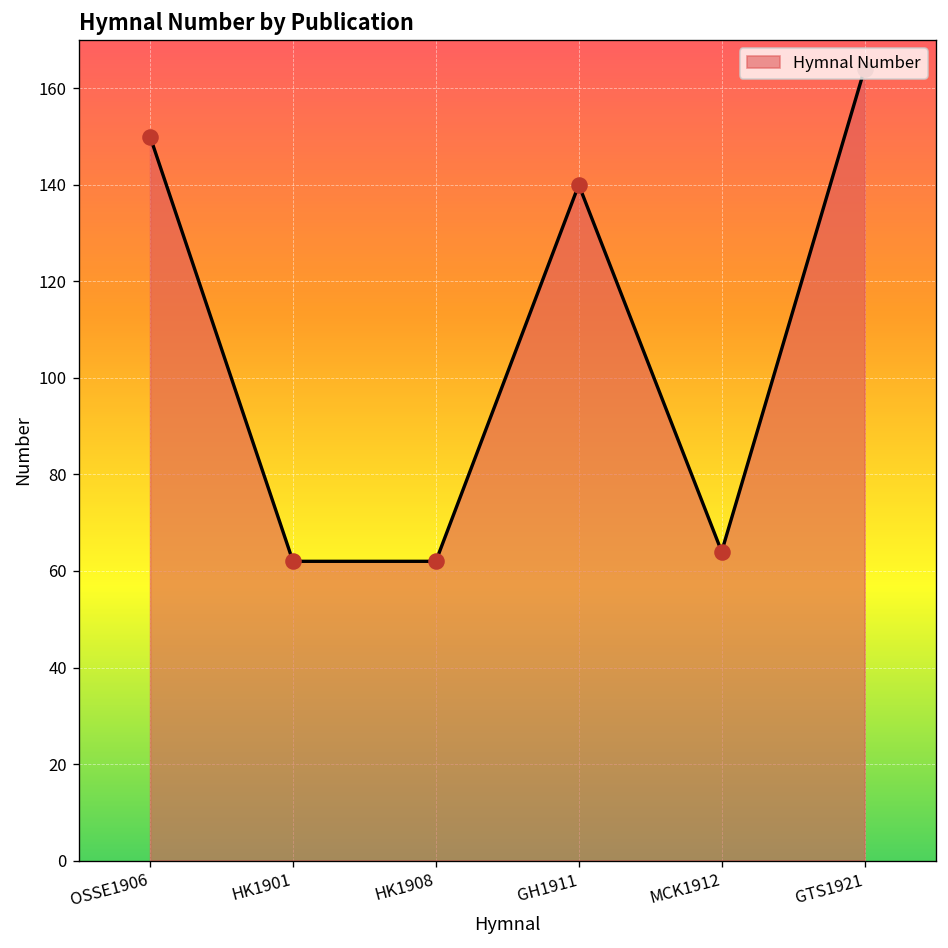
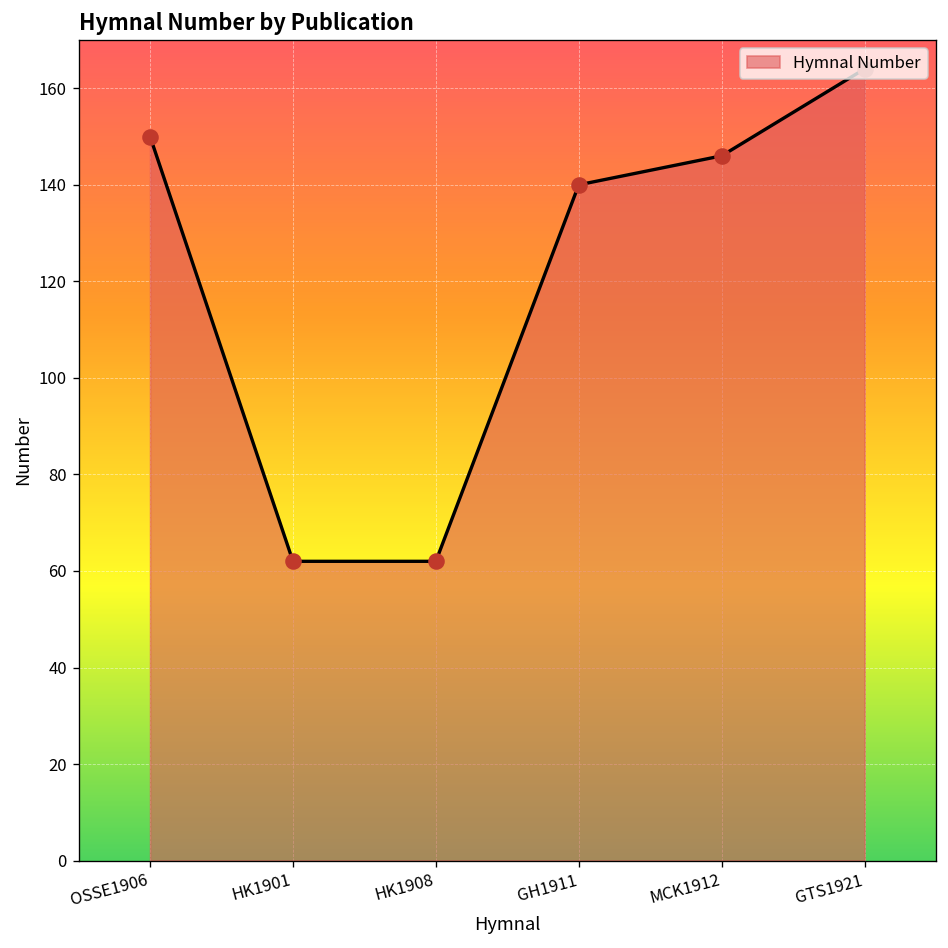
MCK1912: 64 -> 146
